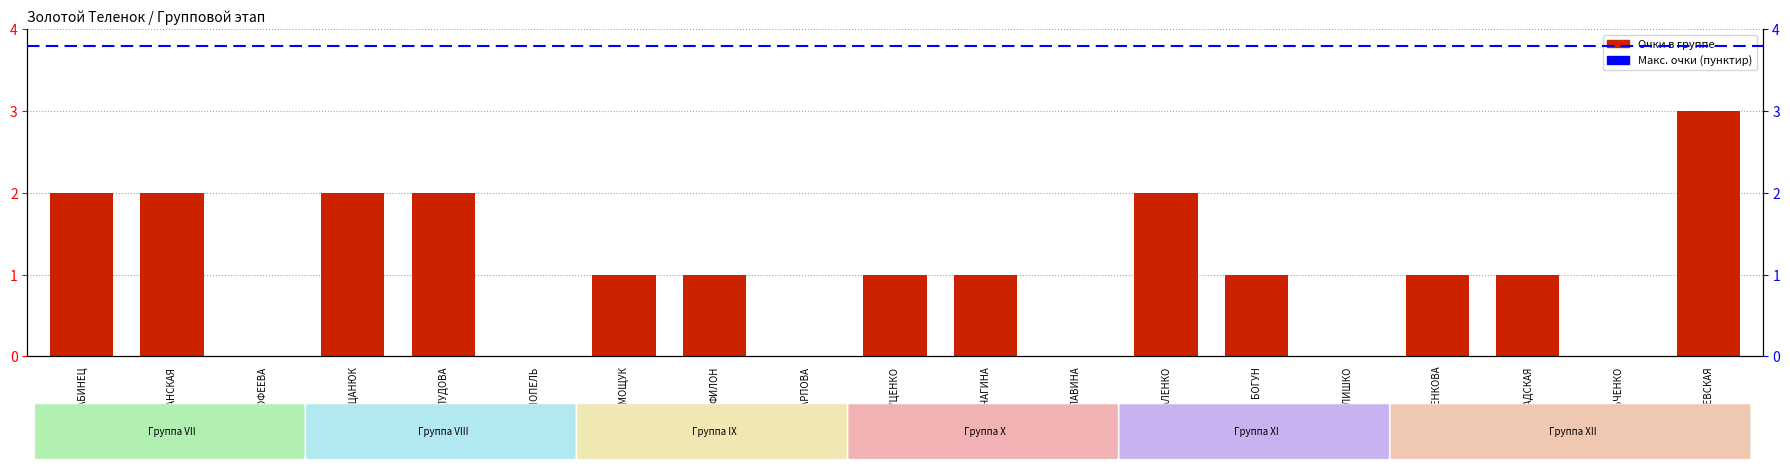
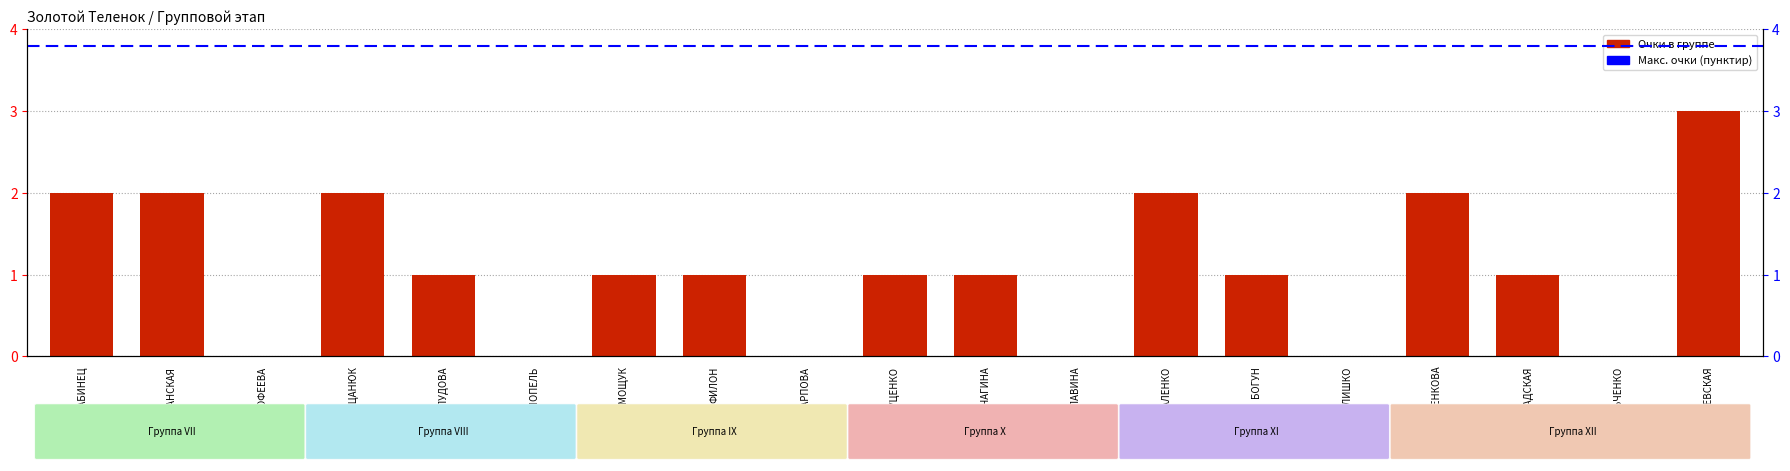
БЛУДОВА: 2 -> 1
ЖИЛЕНКОВА: 1 -> 2
